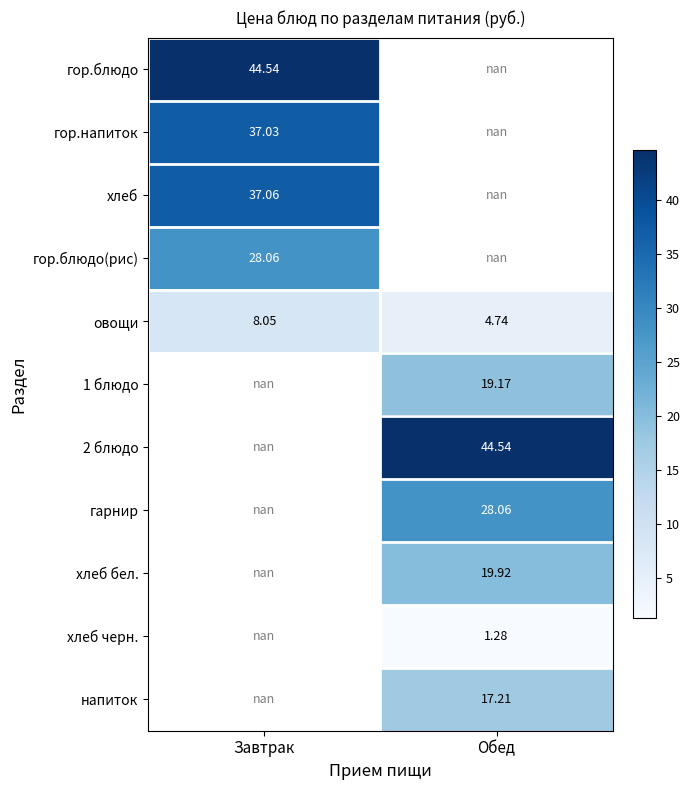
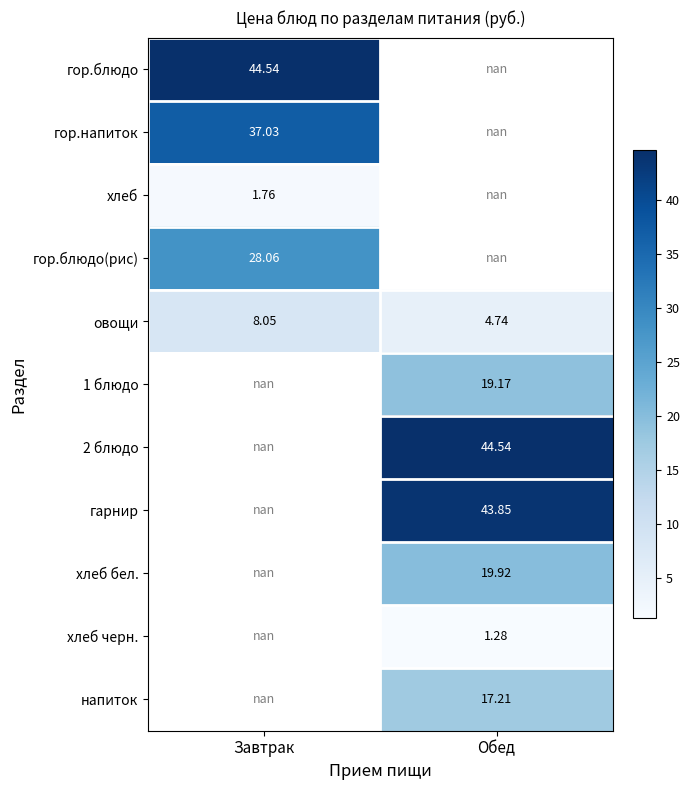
хлеб, Завтрак: 37.06 -> 1.76
гарнир, Обед: 28.06 -> 43.85
